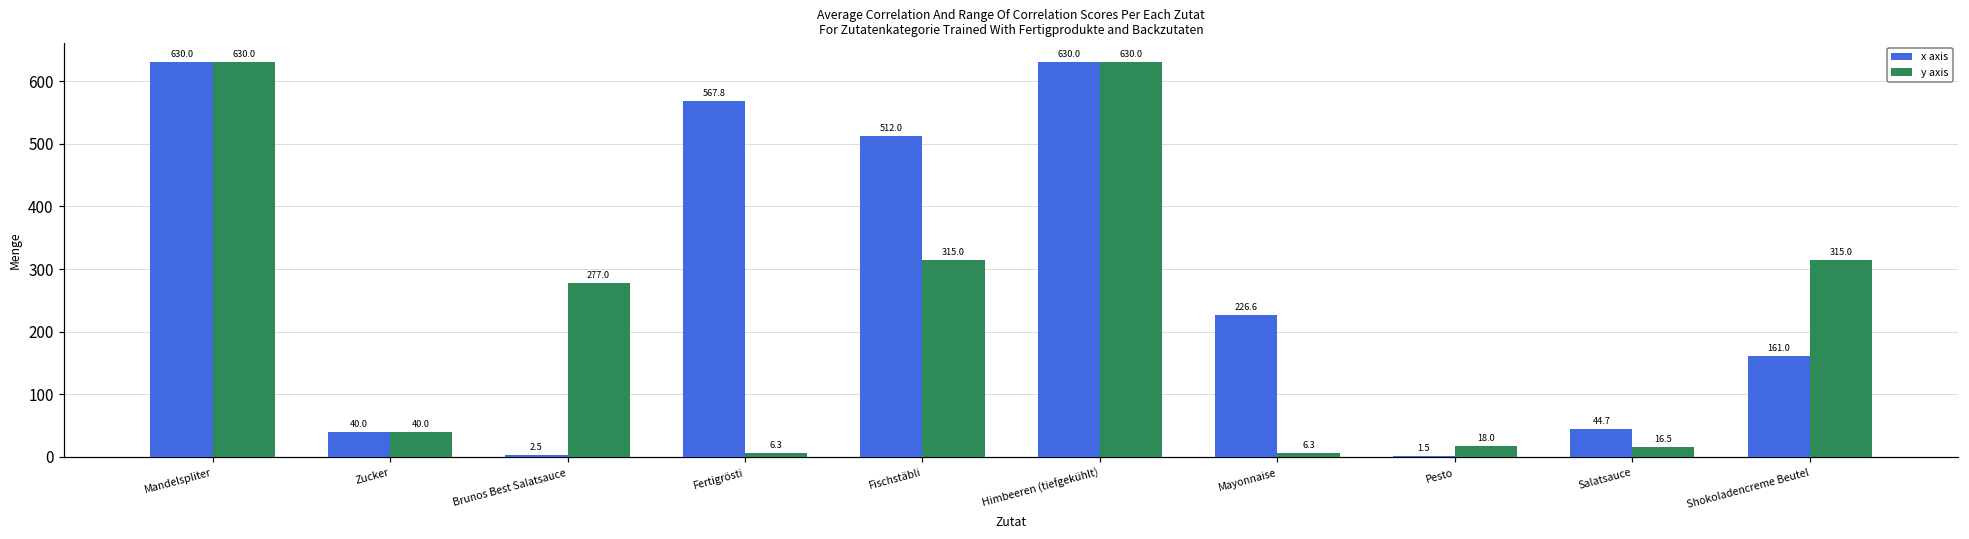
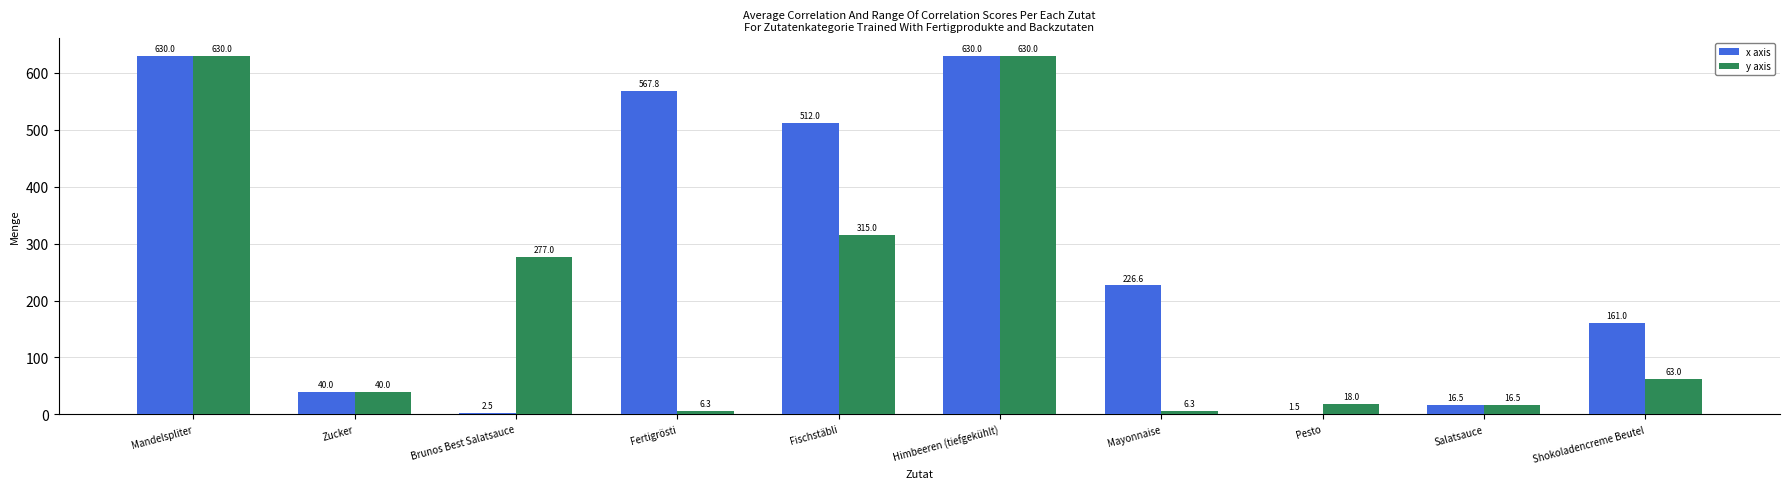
x axis, Salatsauce: 44.7 -> 16.5
y axis, Shokoladencreme Beutel: 315.0 -> 63.0
